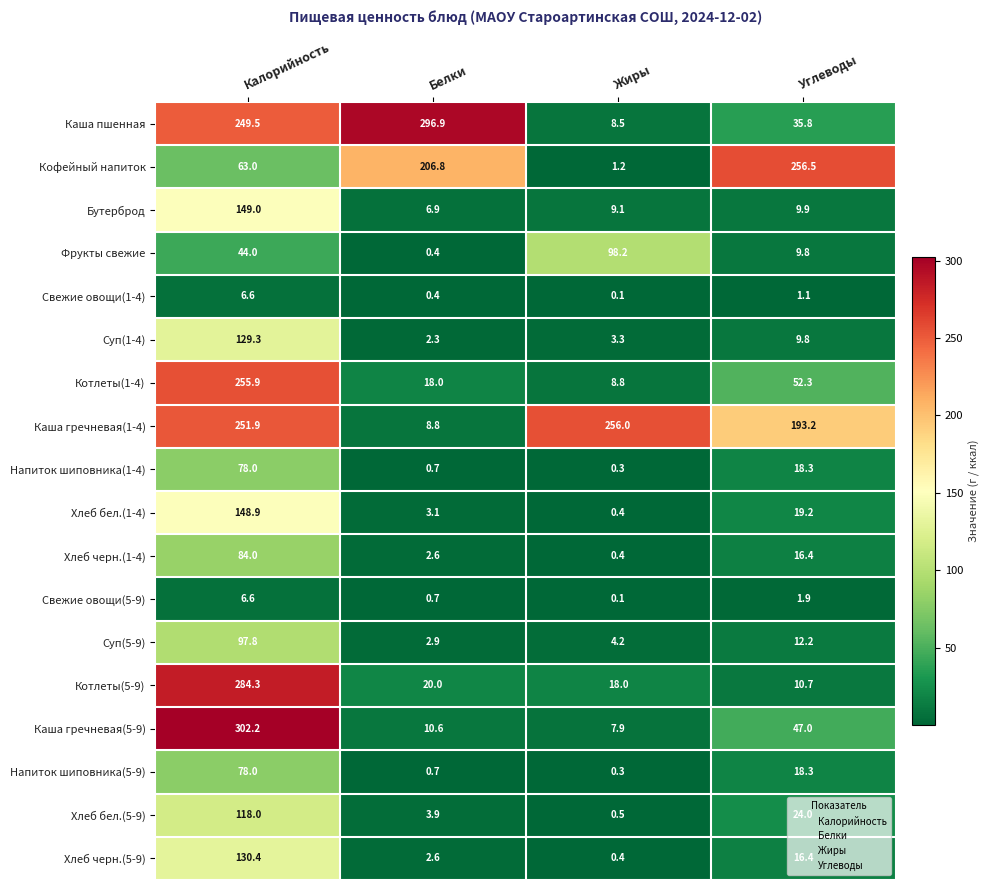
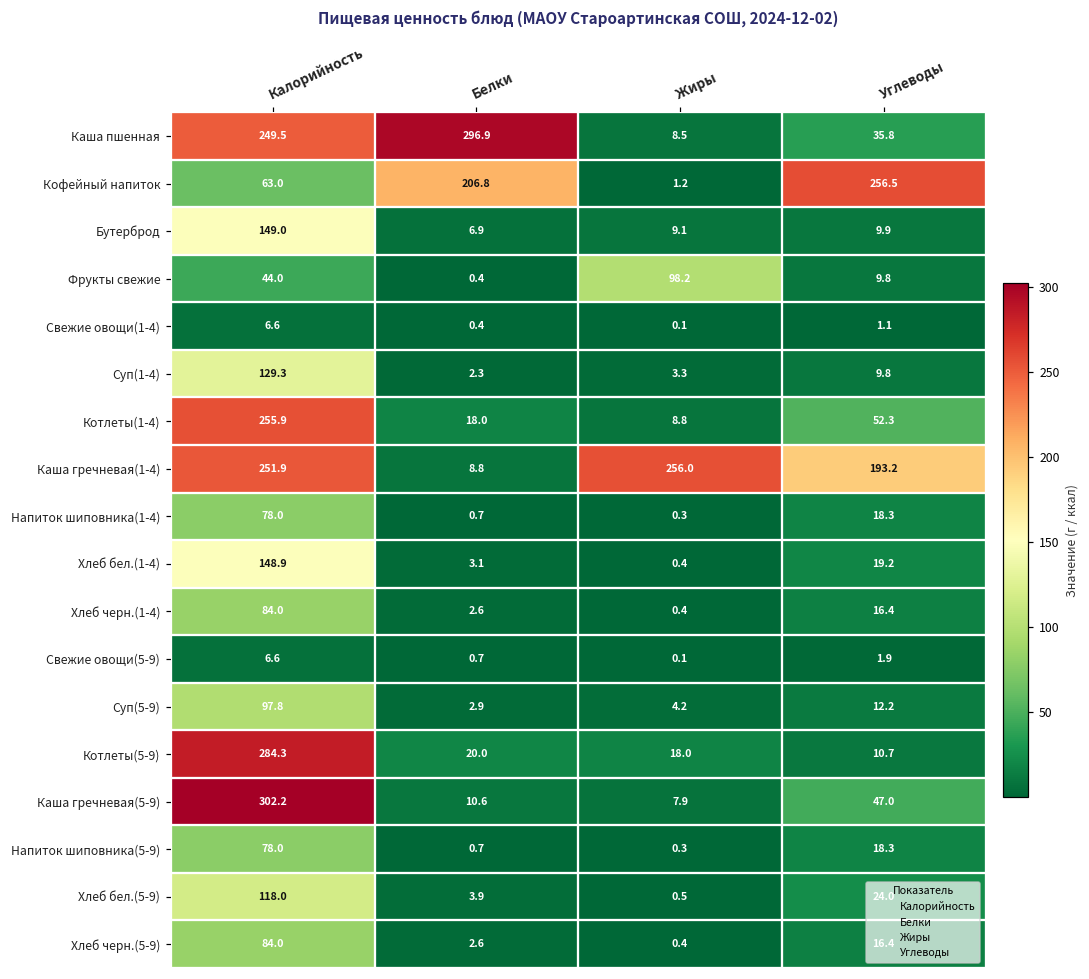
Хлеб черн.(5-9), Калорийность: 130.4 -> 84.0
